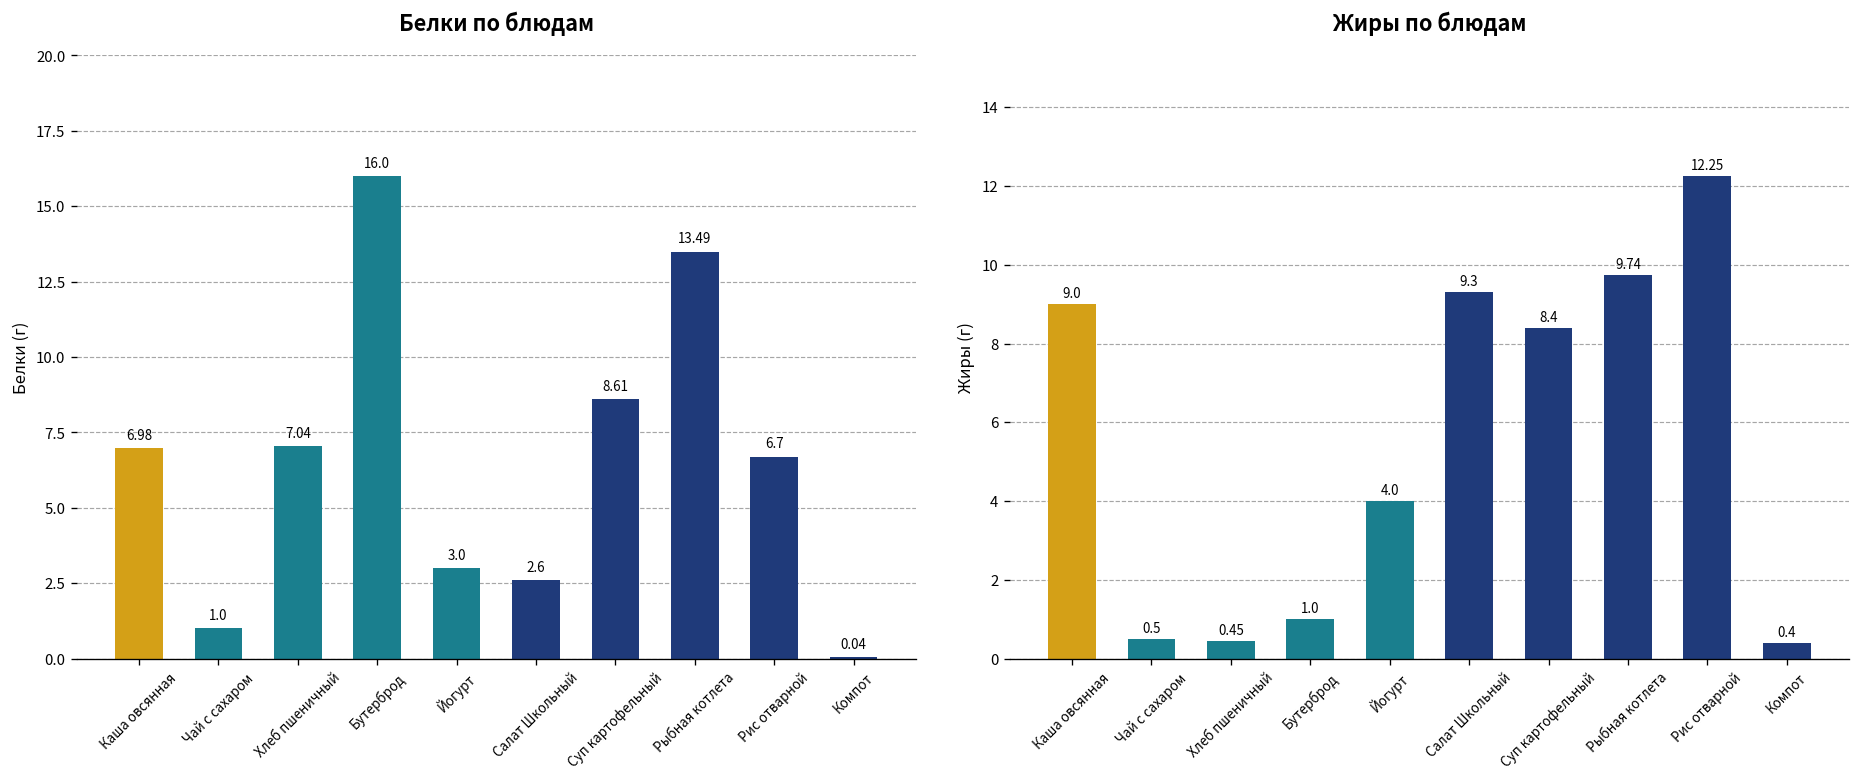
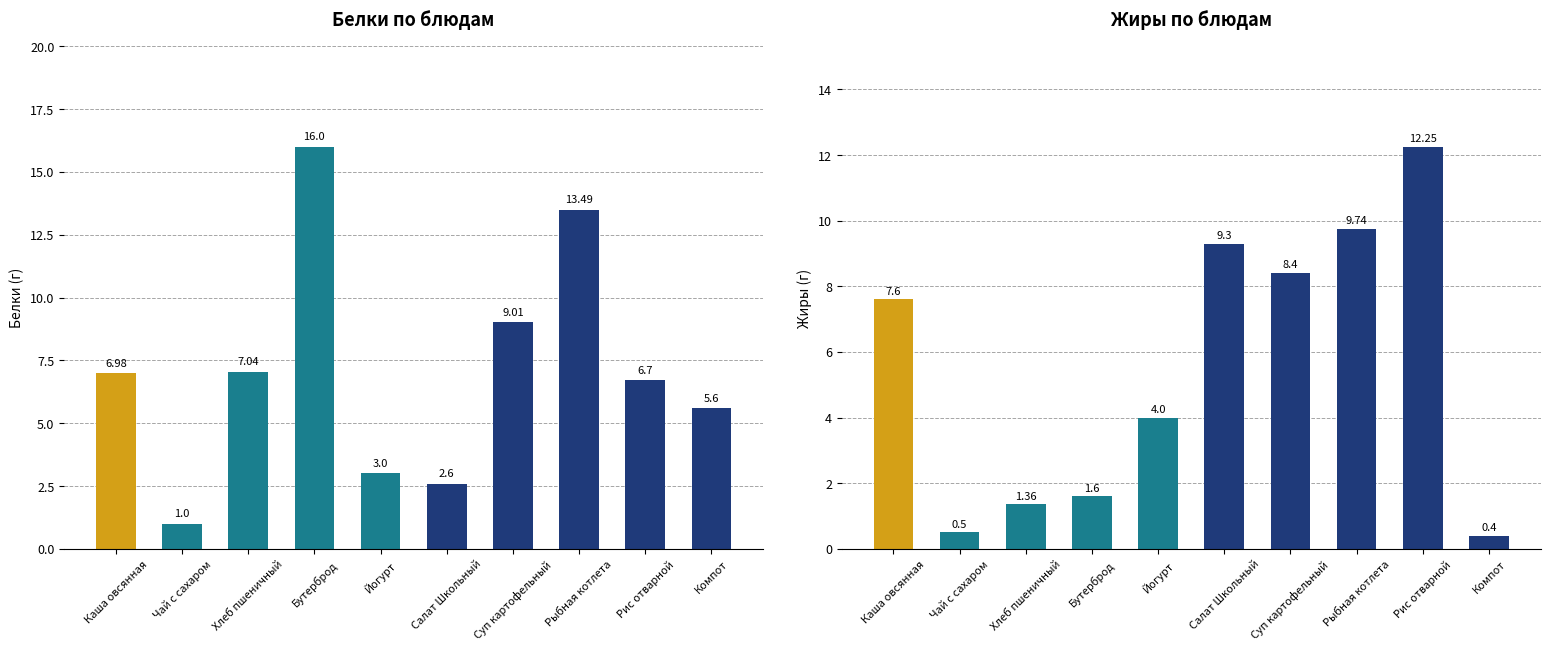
Белки по блюдам, Суп картофельный: 8.61 -> 9.01
Белки по блюдам, Компот: 0.04 -> 5.6
Жиры по блюдам, Каша овсянная: 9.0 -> 7.6
Жиры по блюдам, Хлеб пшеничный: 0.45 -> 1.36
Жиры по блюдам, Бутерброд: 1.0 -> 1.6
